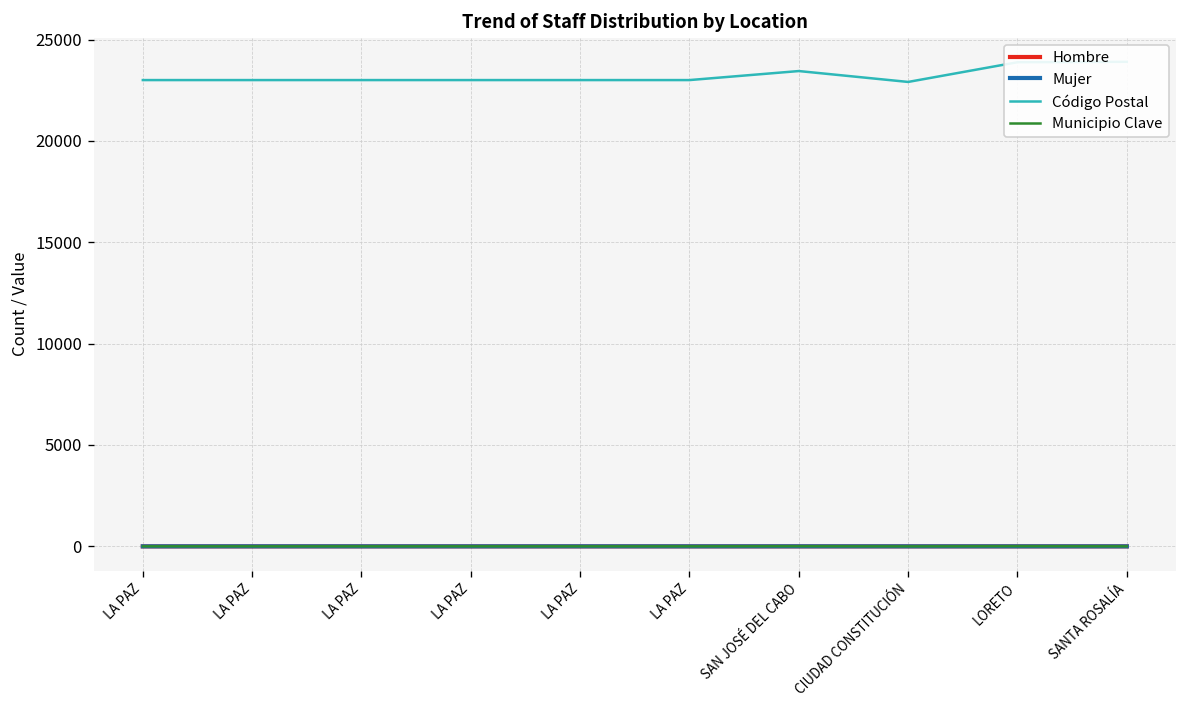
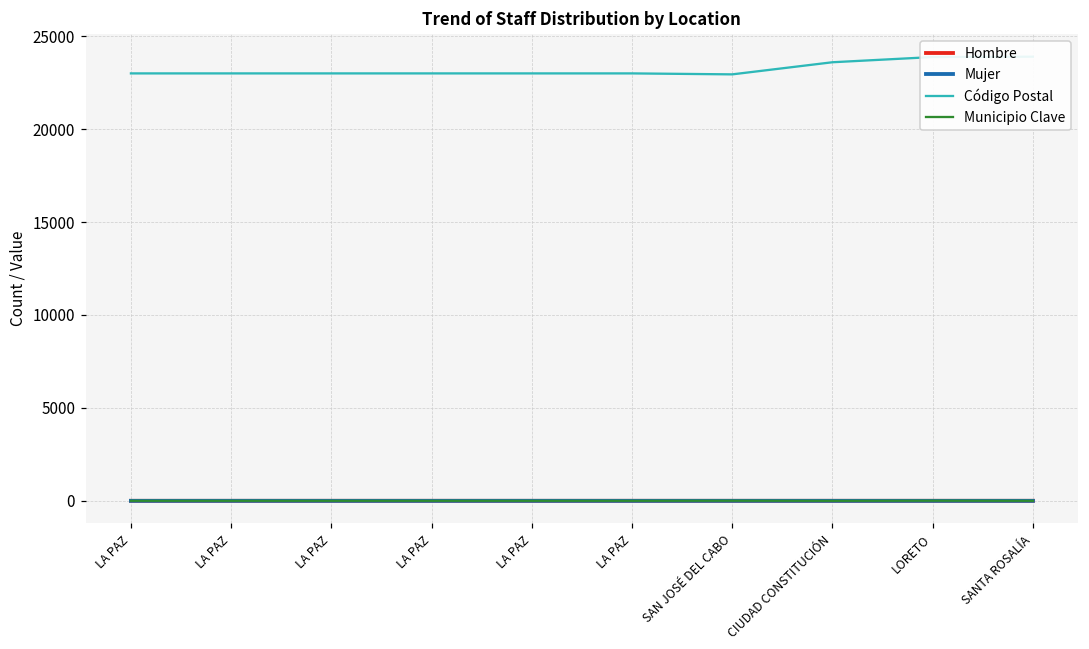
Código Postal, SAN JOSÉ DEL CABO: 23400 -> 22900
Código Postal, CIUDAD CONSTITUCIÓN: 22900 -> 23600
